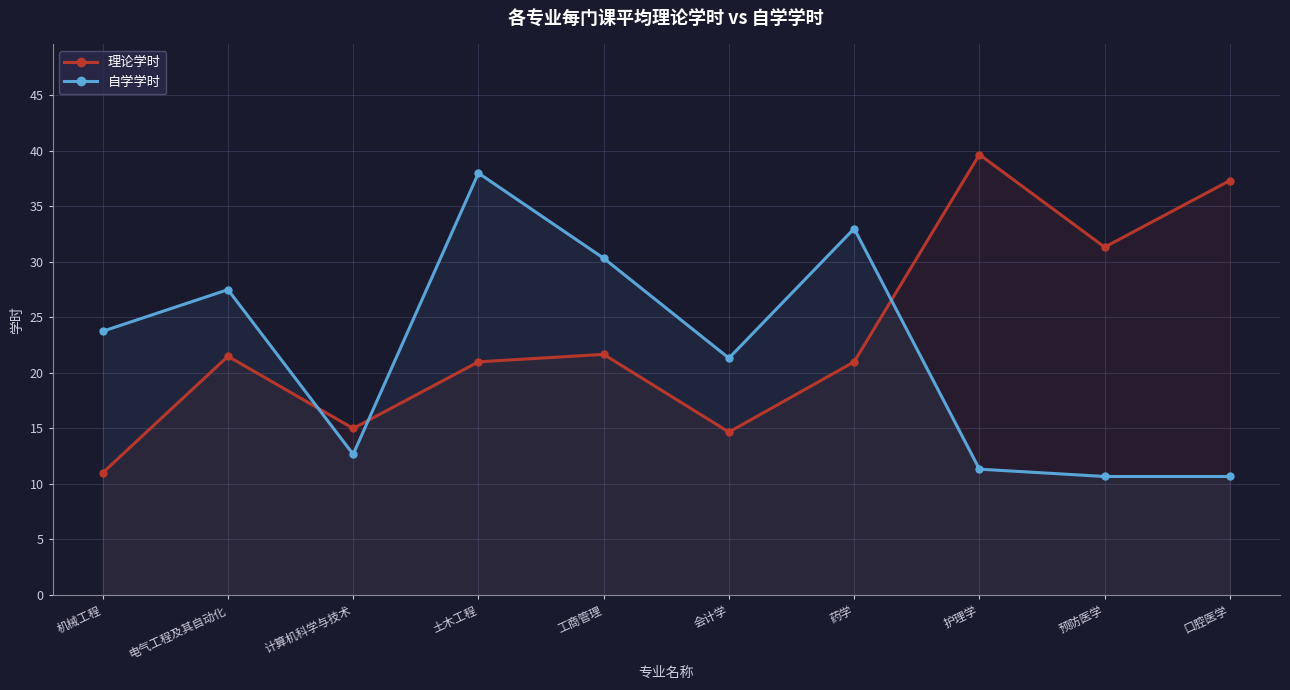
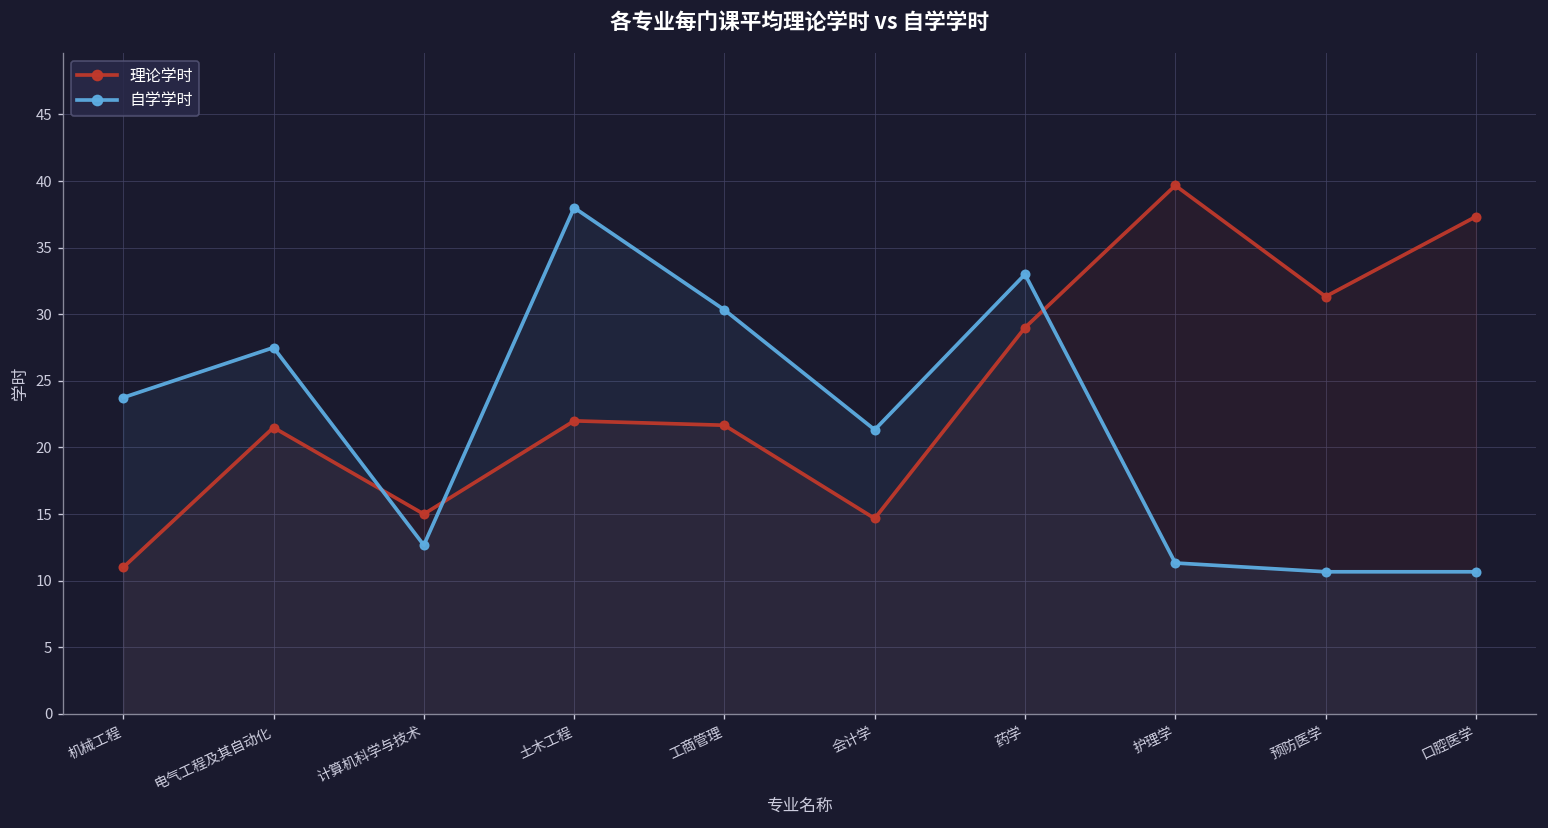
理论学时, 土木工程: 21 -> 22
理论学时, 药学: 21 -> 29
